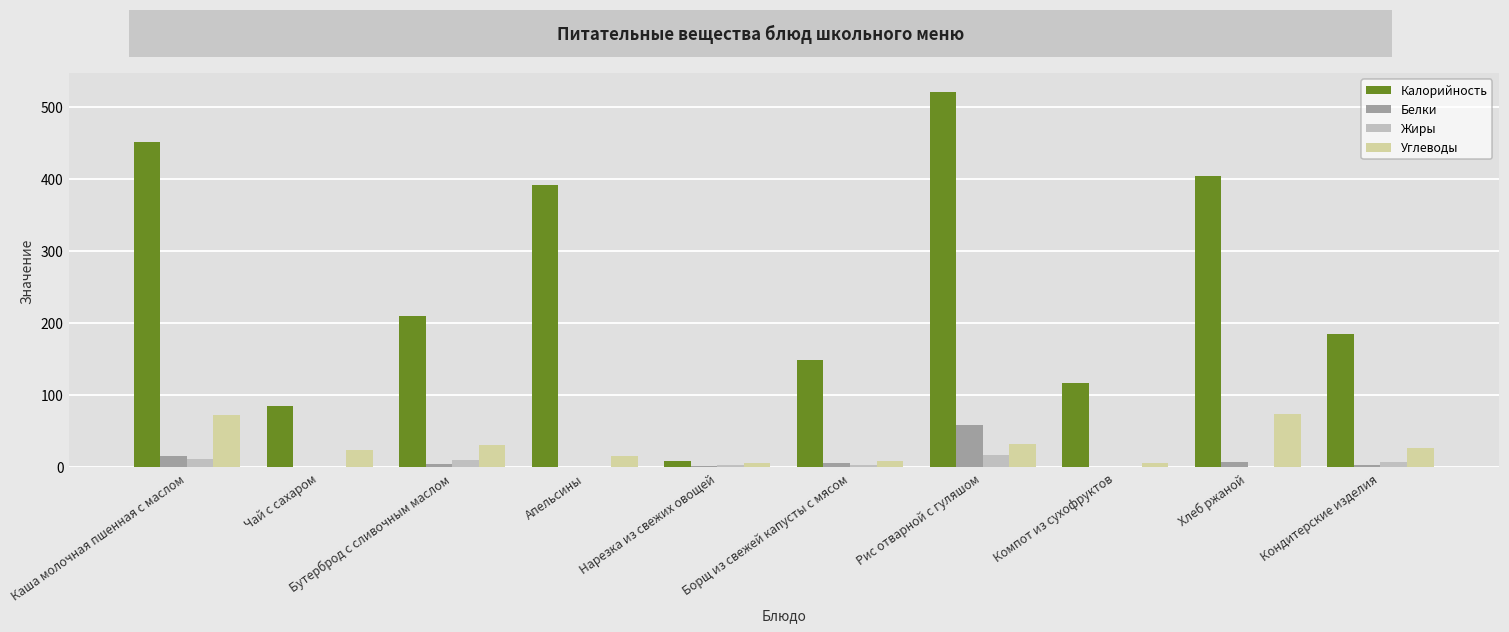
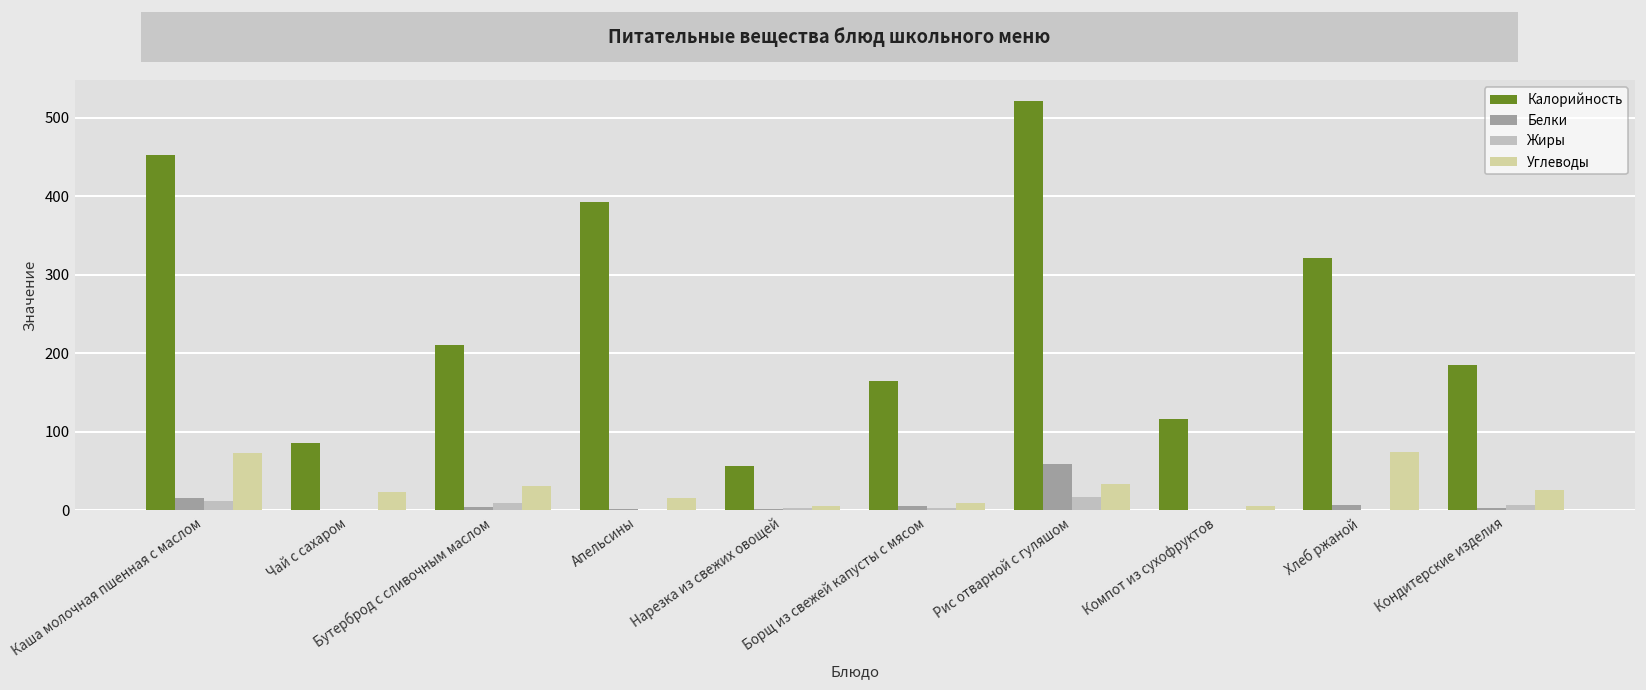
Калорийность, Нарезка из свежих овощей: 10 -> 60
Калорийность, Борщ из свежей капусты с мясом: 150 -> 170
Калорийность, Хлеб ржаной: 400 -> 320
